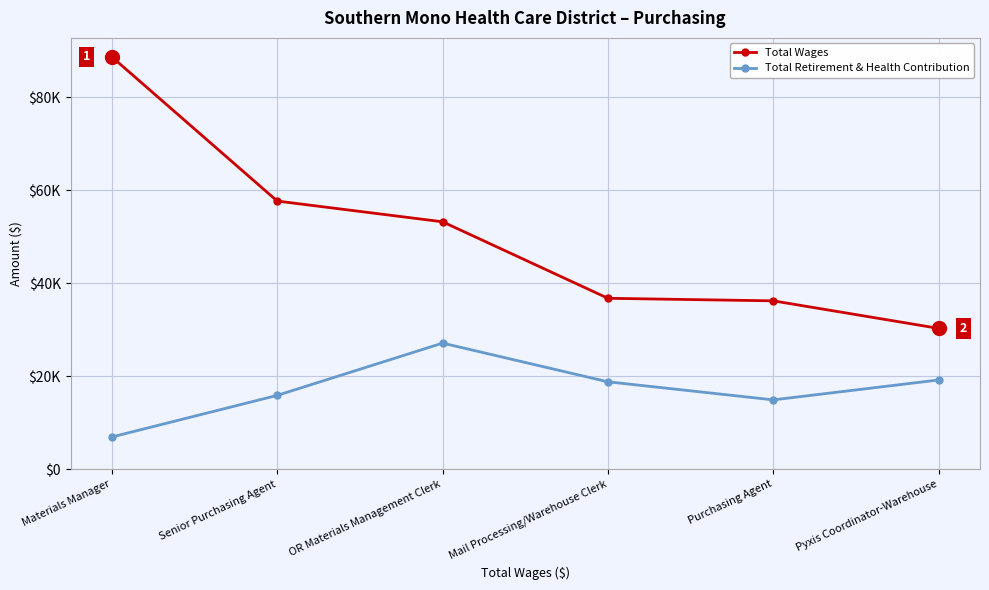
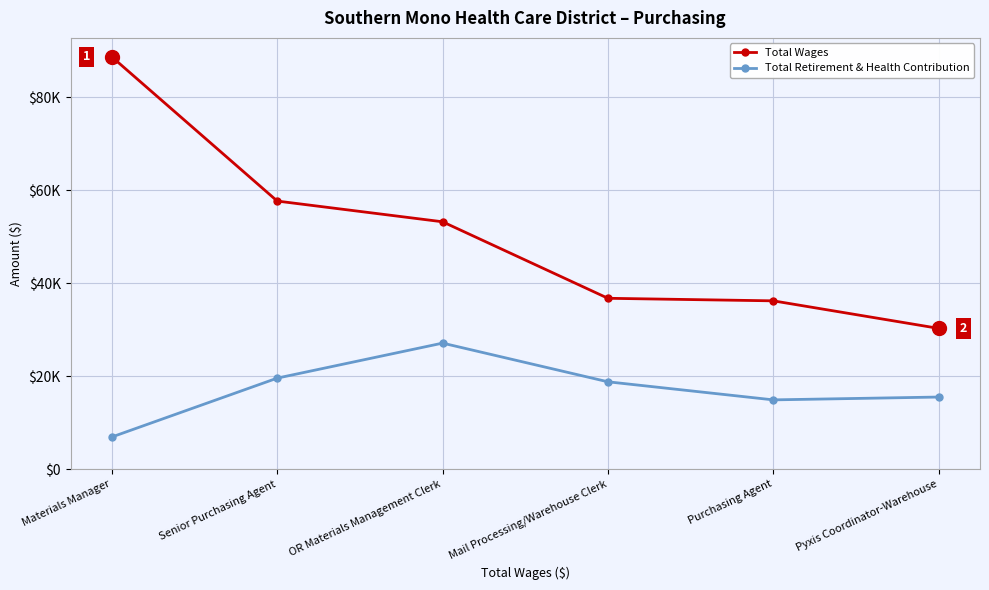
Total Retirement & Health Contribution, Senior Purchasing Agent: $16000 -> $20000
Total Retirement & Health Contribution, Pyxis Coordinator-Warehouse: $19000 -> $15000
